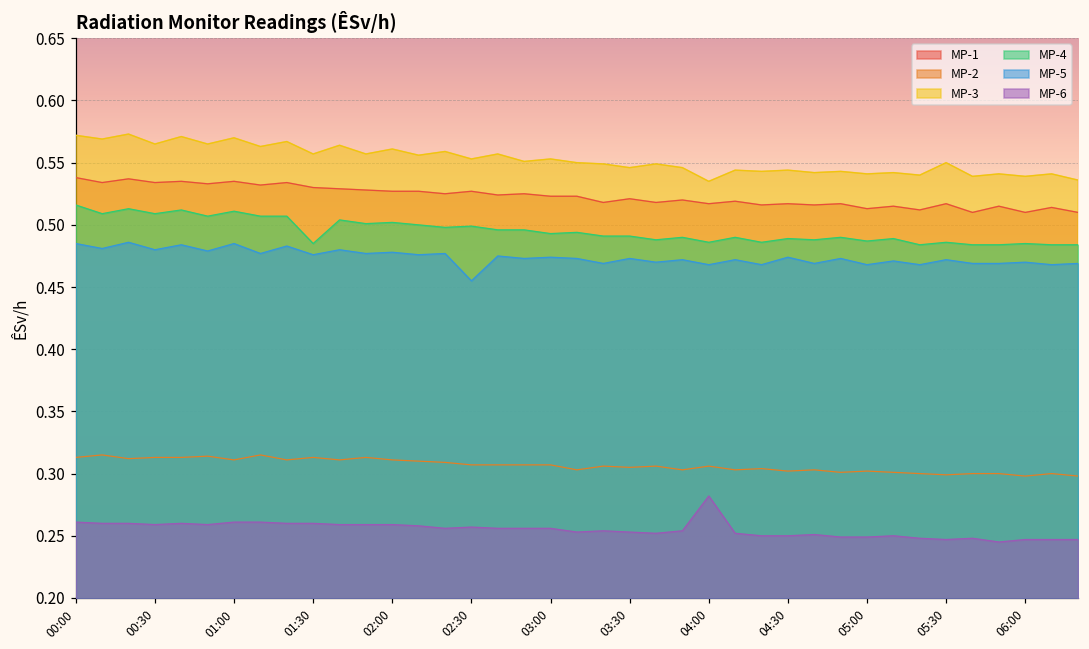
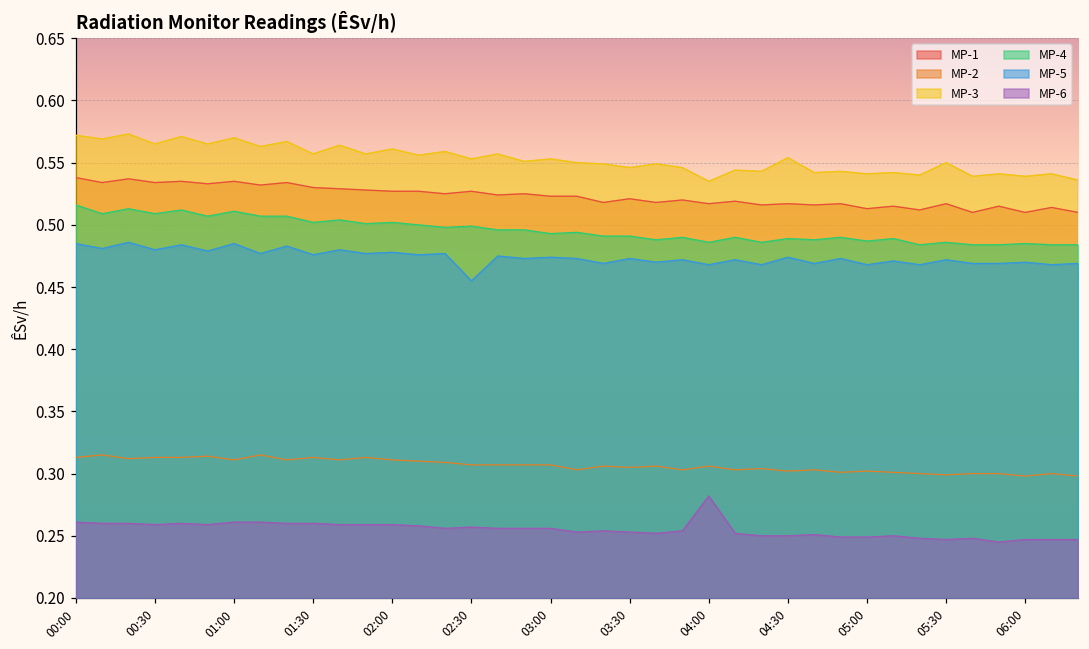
MP-4, 01:30: 0.485 -> 0.502
MP-3, 04:30: 0.544 -> 0.554
